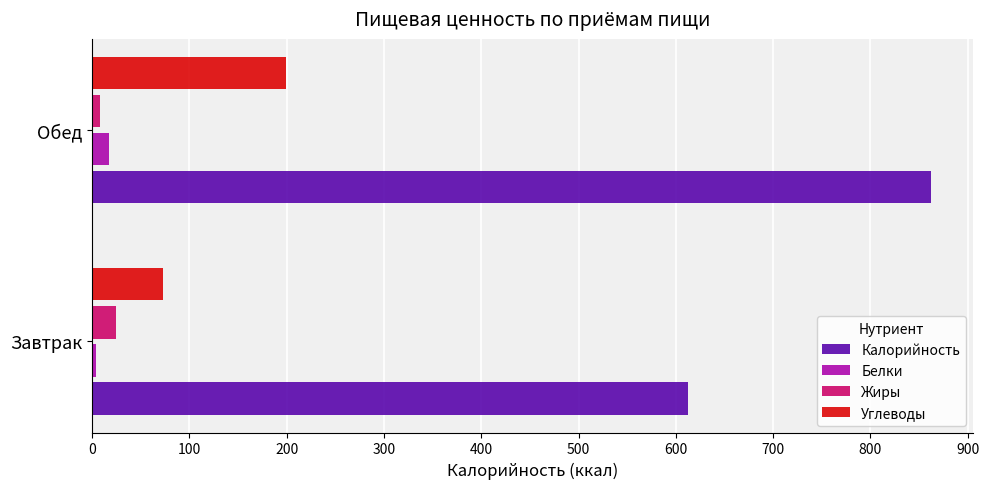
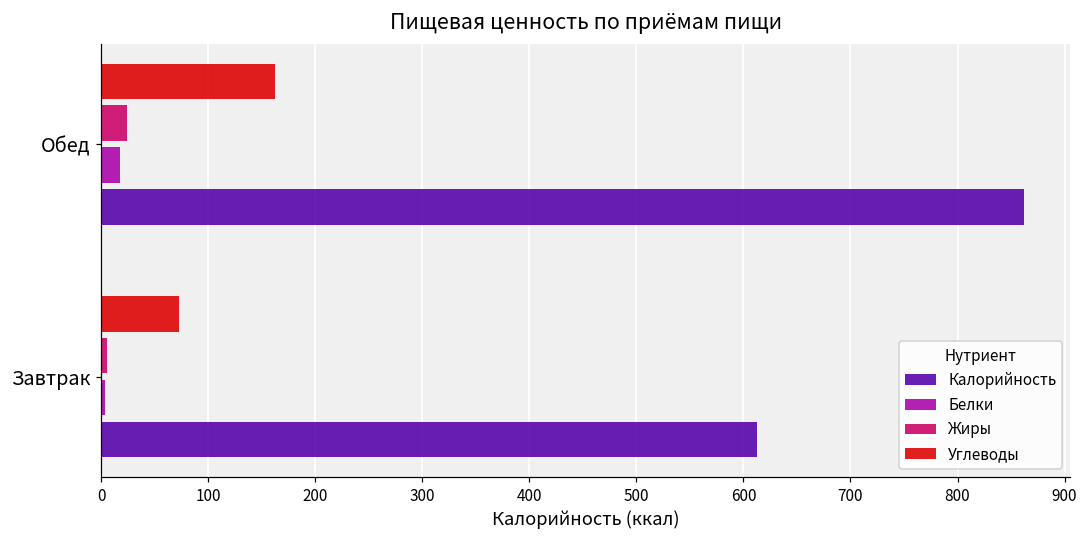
Углеводы, Обед: 200 -> 160
Жиры, Обед: 10 -> 20
Жиры, Завтрак: 30 -> 10
